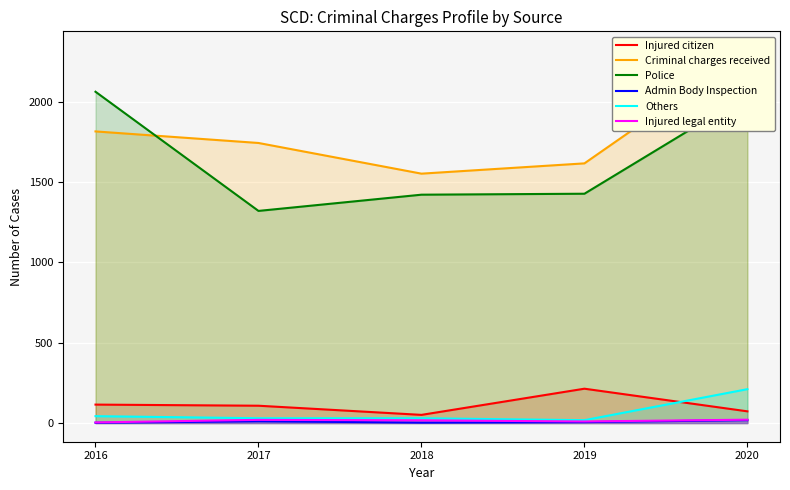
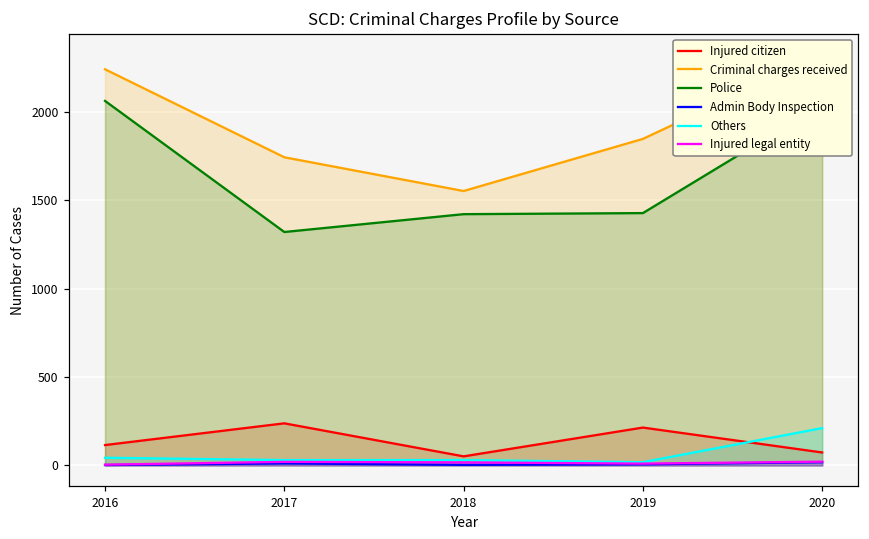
Criminal charges received, 2016: 1820 -> 2240
Injured citizen, 2017: 110 -> 240
Criminal charges received, 2019: 1620 -> 1850
